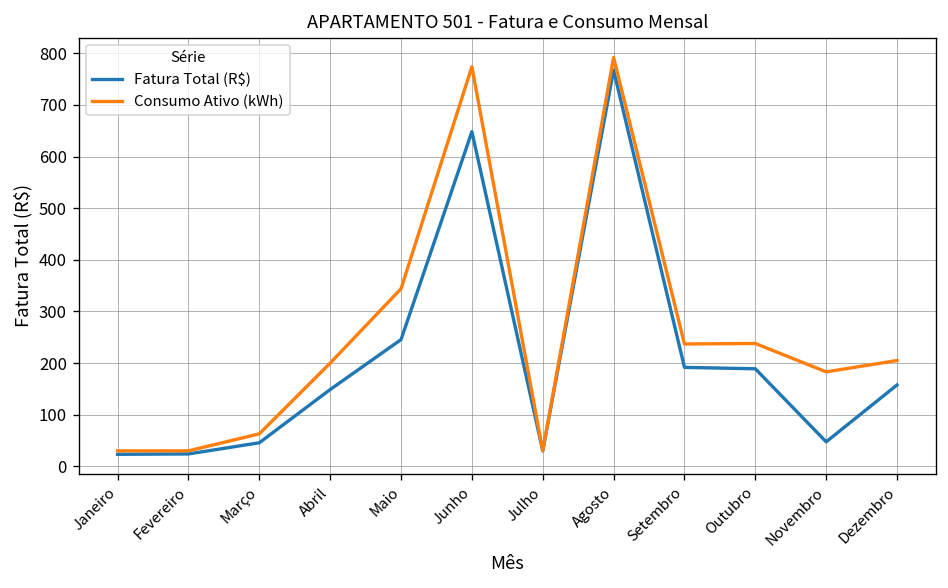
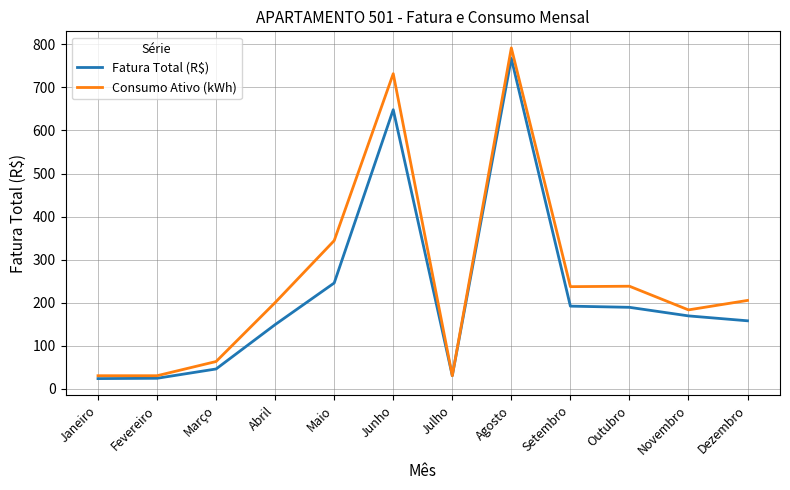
Consumo Ativo (kWh), Junho: 770 -> 730
Fatura Total (R$), Novembro: 50 -> 170
